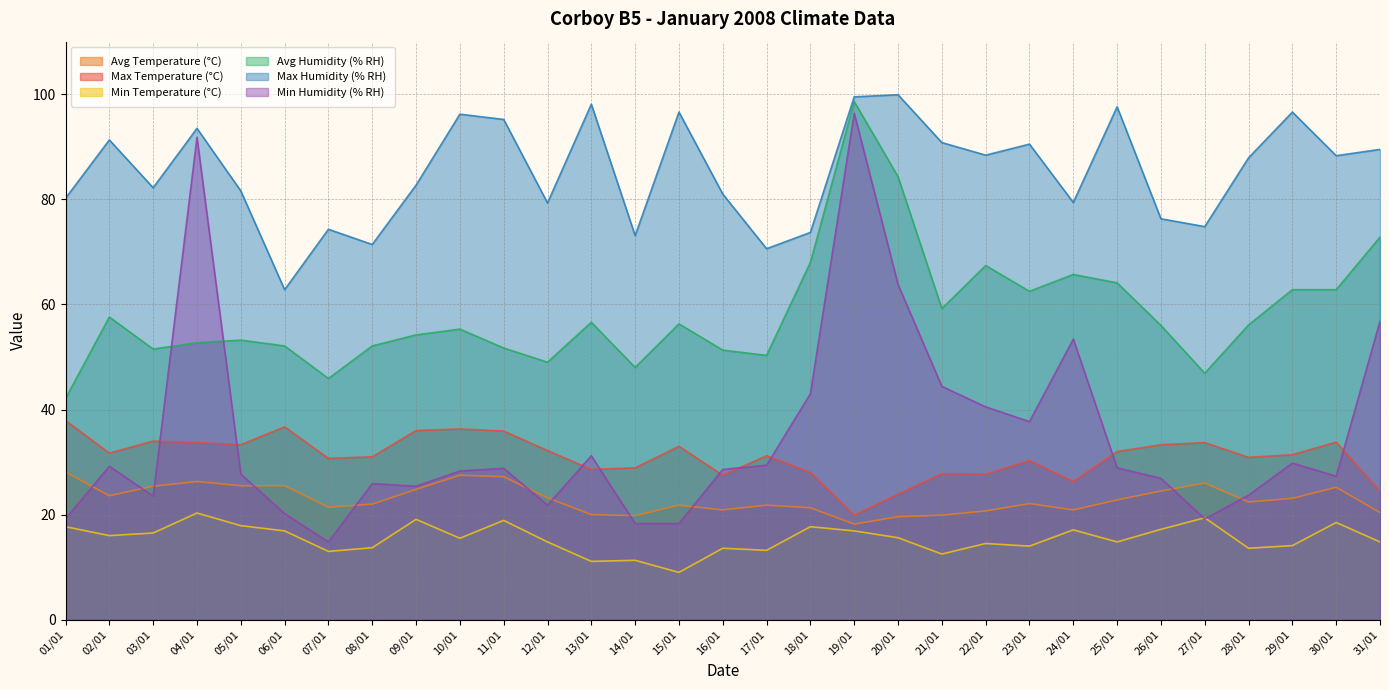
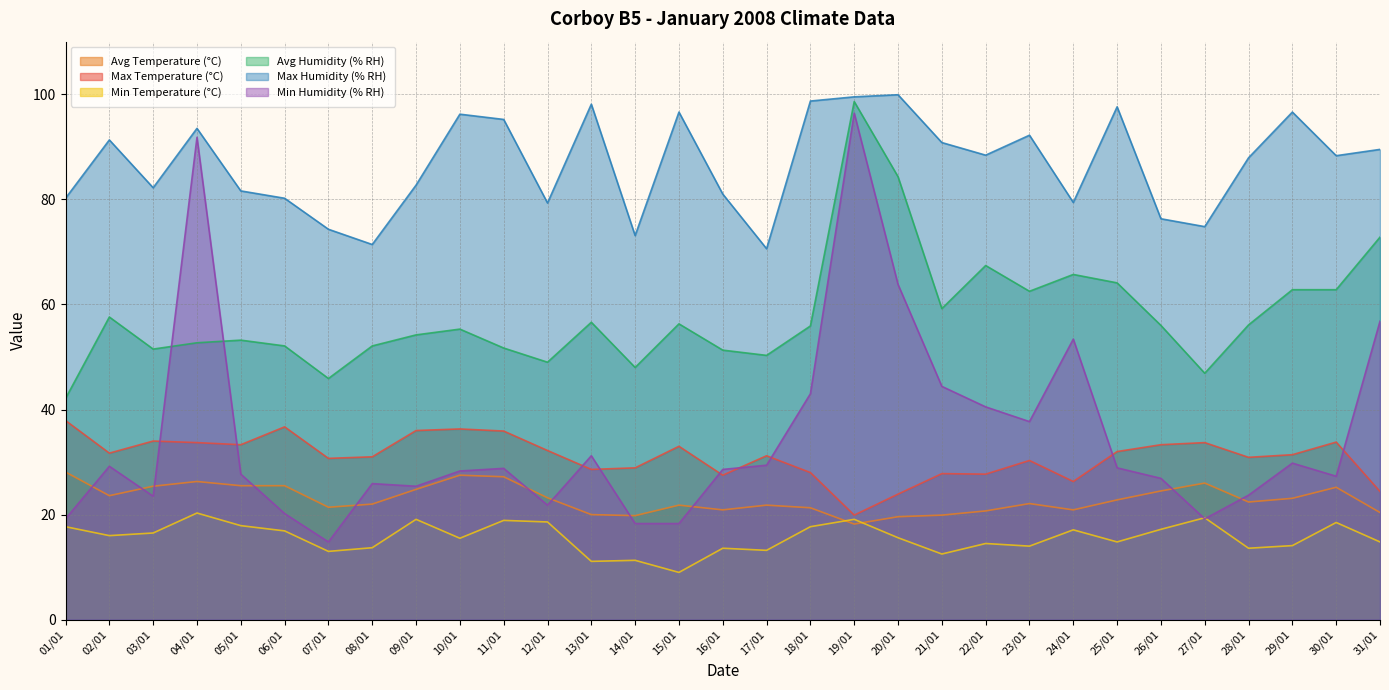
Max Humidity (% RH), 06/01: 63 -> 80
Min Temperature (°C), 12/01: 15 -> 19
Avg Humidity (% RH), 18/01: 68 -> 56
Max Humidity (% RH), 18/01: 74 -> 99
Min Temperature (°C), 19/01: 17 -> 19
Max Humidity (% RH), 23/01: 91 -> 92
